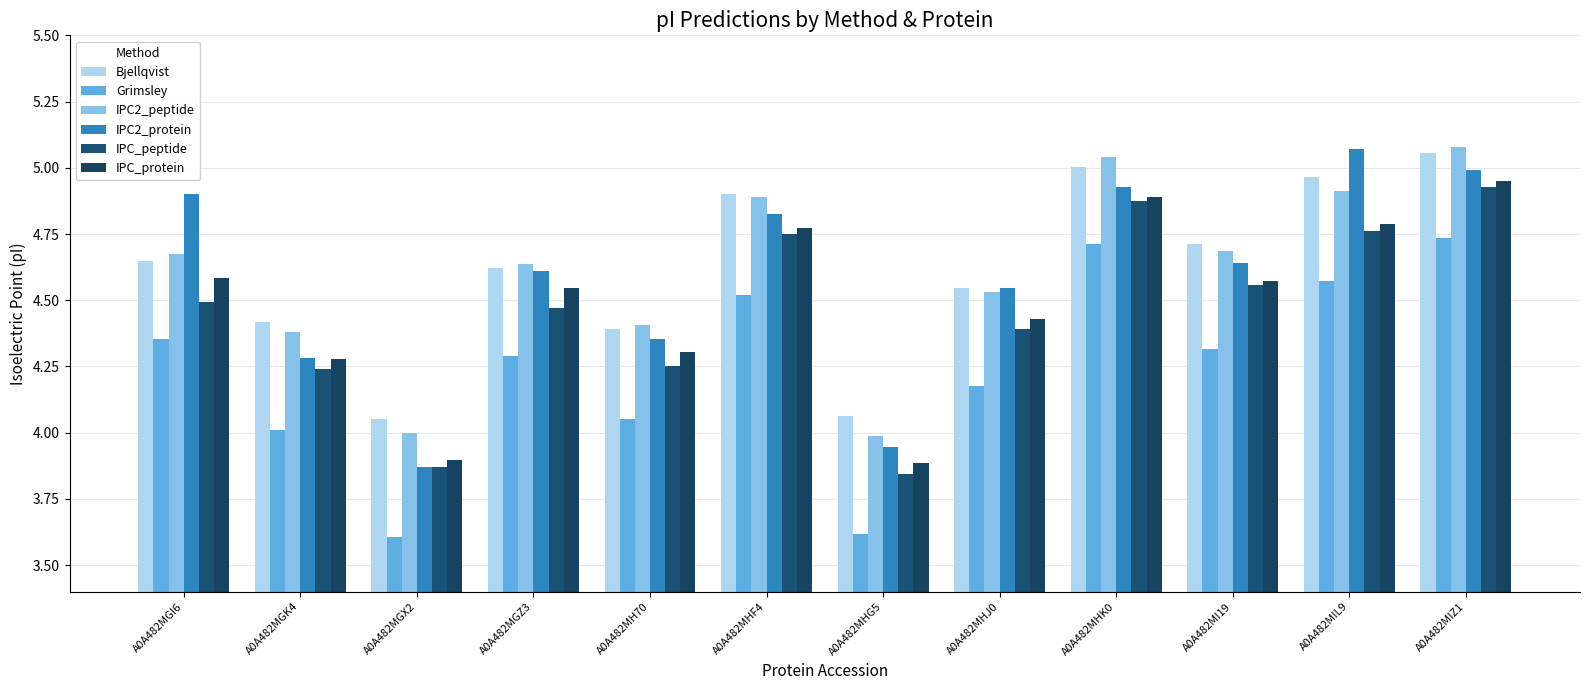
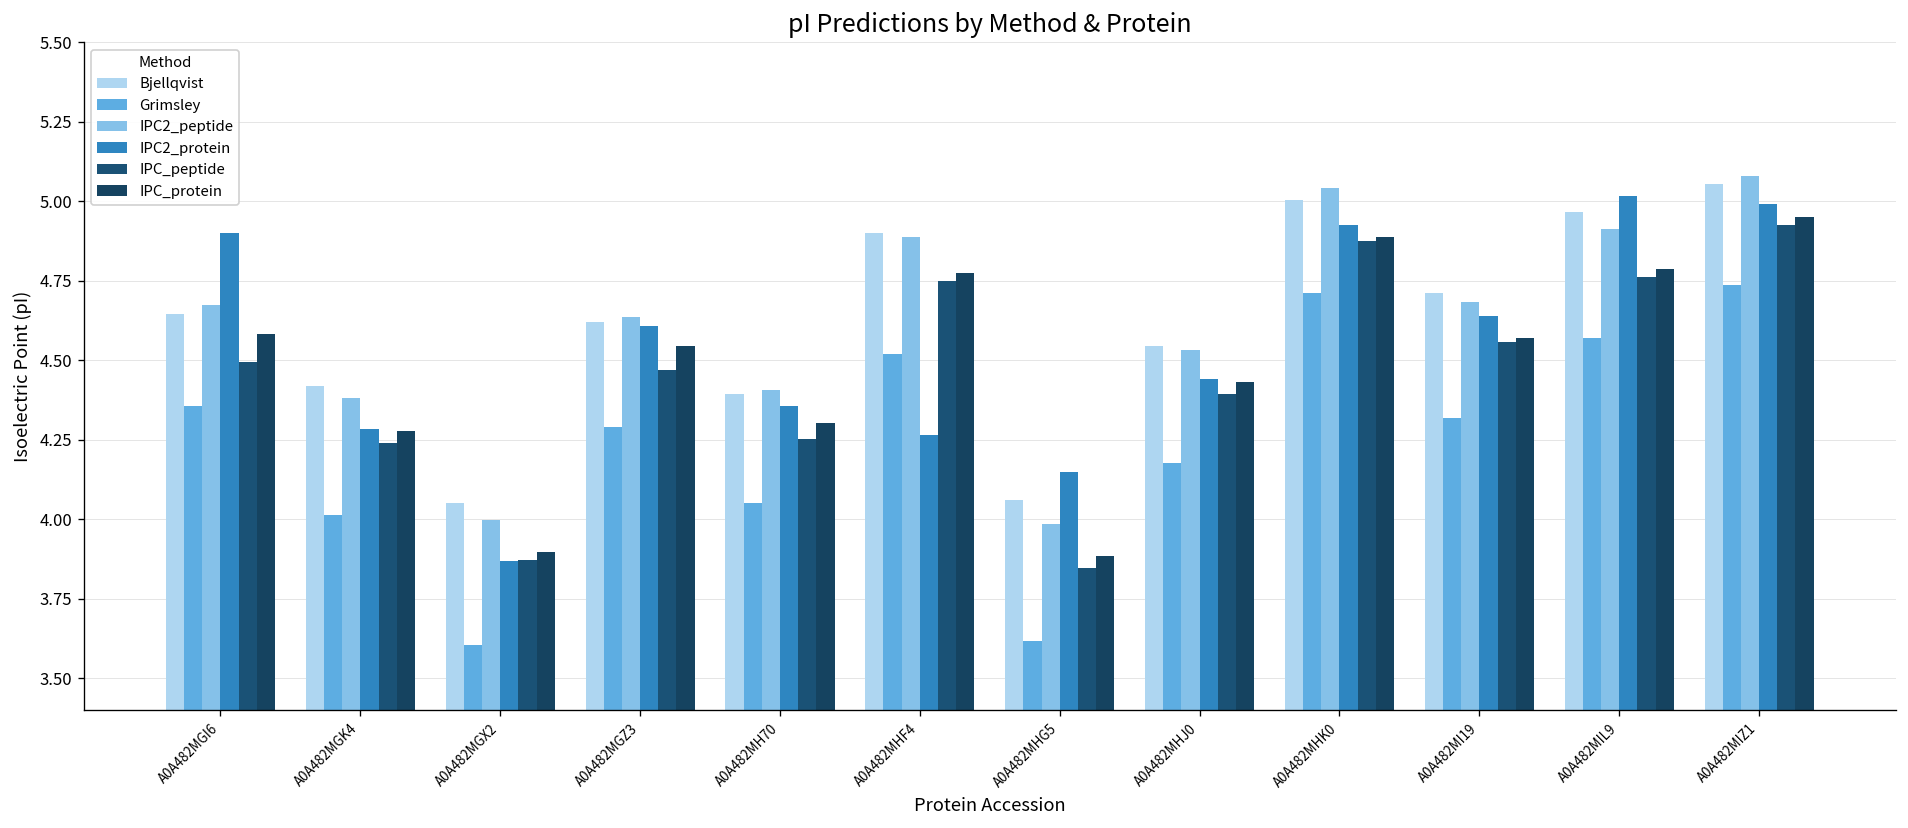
IPC2_protein, A0A482MHF4: 4.83 -> 4.26
IPC2_protein, A0A482MHG5: 3.95 -> 4.15
IPC2_protein, A0A482MHJ0: 4.55 -> 4.44
IPC2_protein, A0A482MIL9: 5.07 -> 5.02
